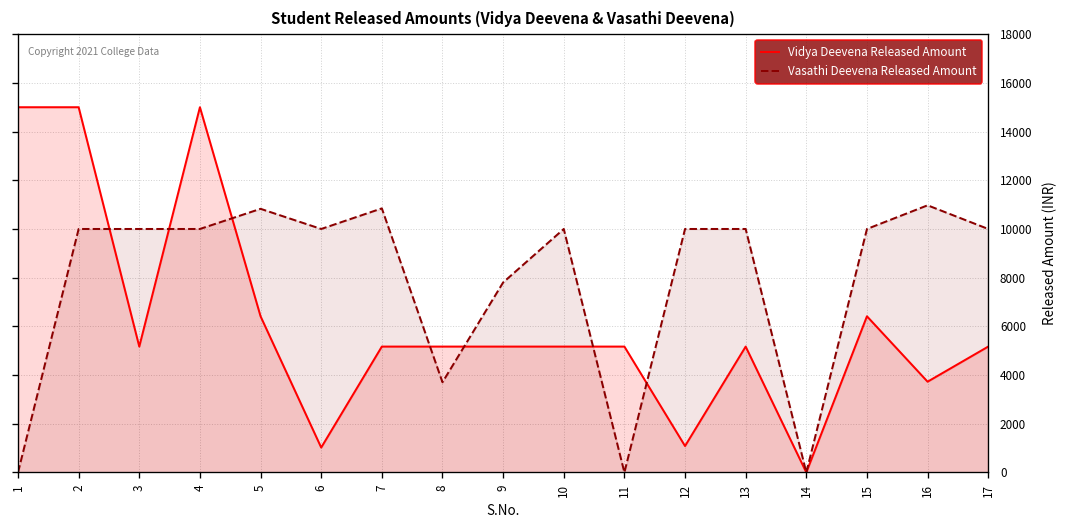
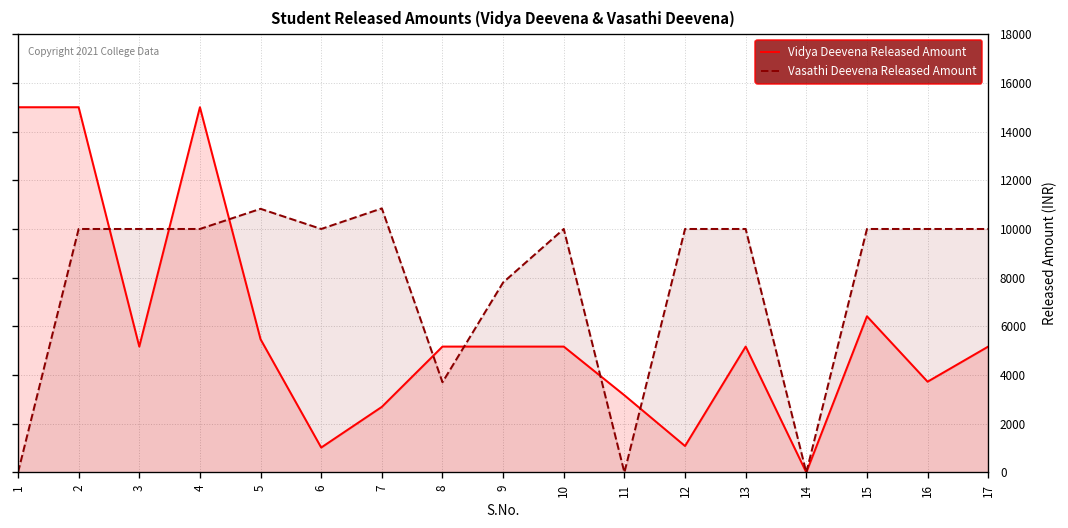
Vidya Deevena Released Amount, 5: 6400 -> 5500
Vidya Deevena Released Amount, 7: 5200 -> 2700
Vidya Deevena Released Amount, 11: 5200 -> 3200
Vasathi Deevena Released Amount, 16: 11000 -> 10000
